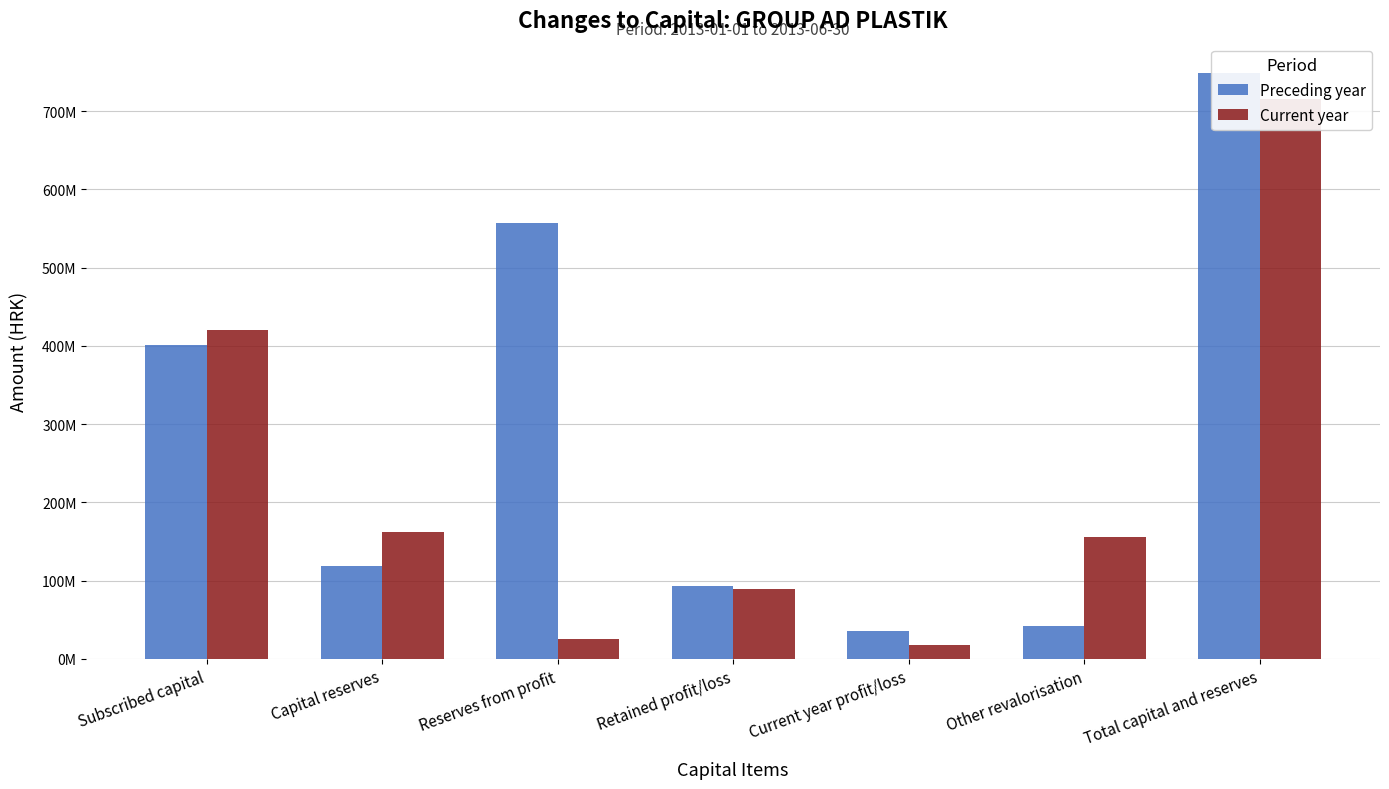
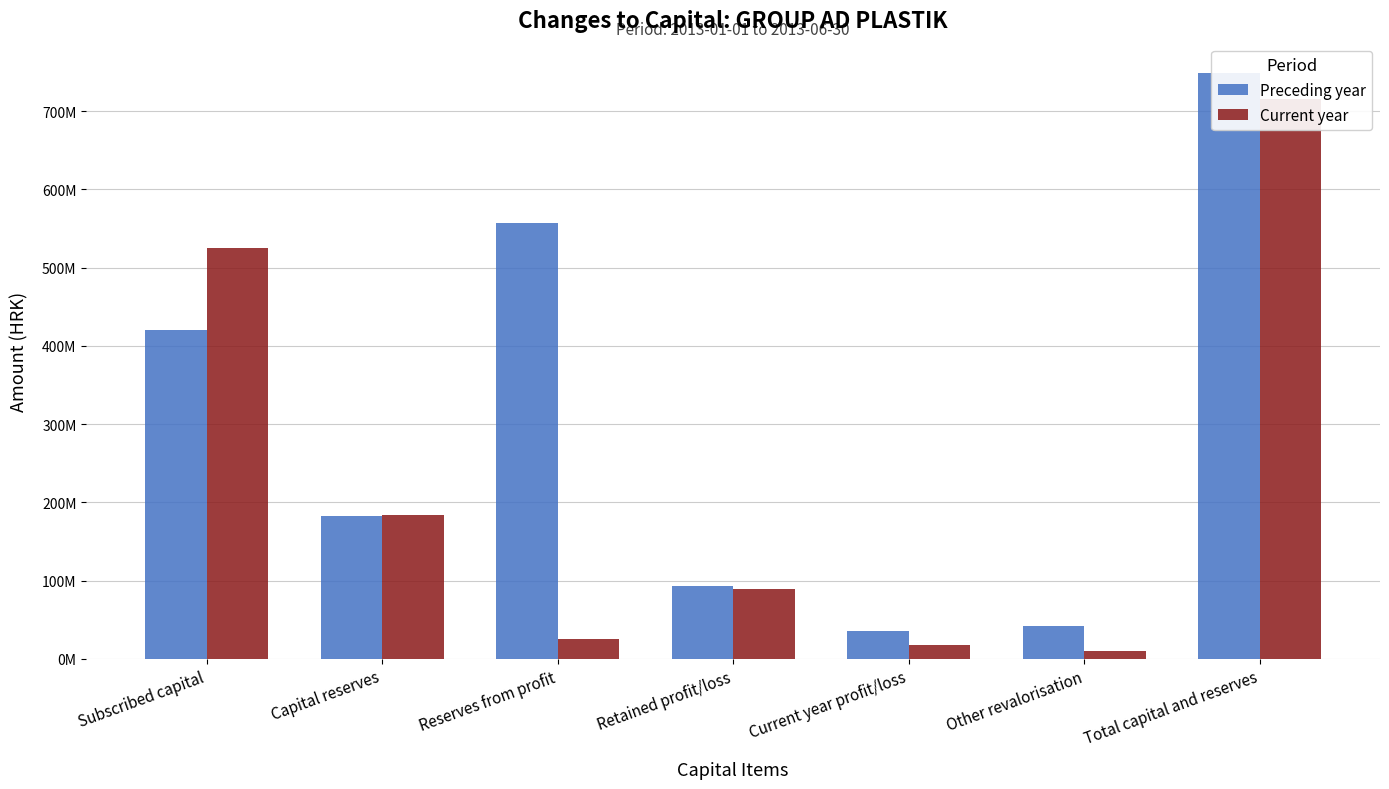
Preceding year, Subscribed capital: 400000000 -> 420000000
Current year, Subscribed capital: 420000000 -> 520000000
Preceding year, Capital reserves: 120000000 -> 180000000
Current year, Capital reserves: 160000000 -> 180000000
Current year, Other revalorisation: 160000000 -> 10000000
